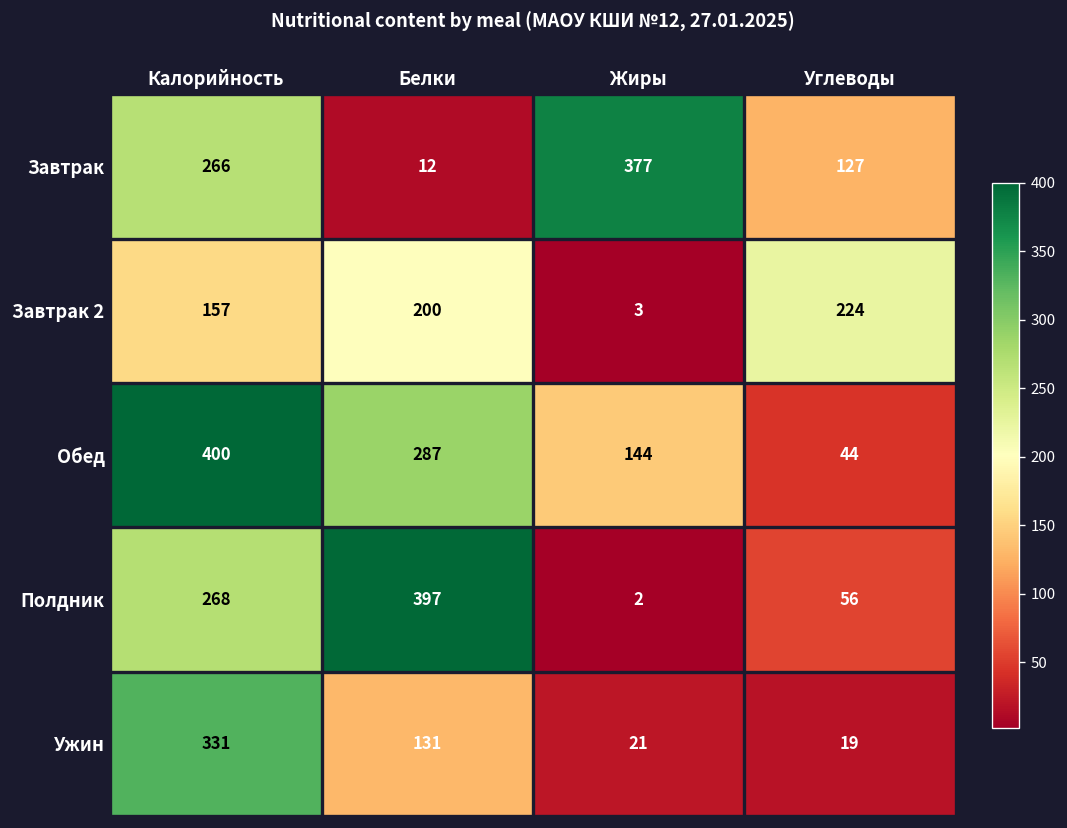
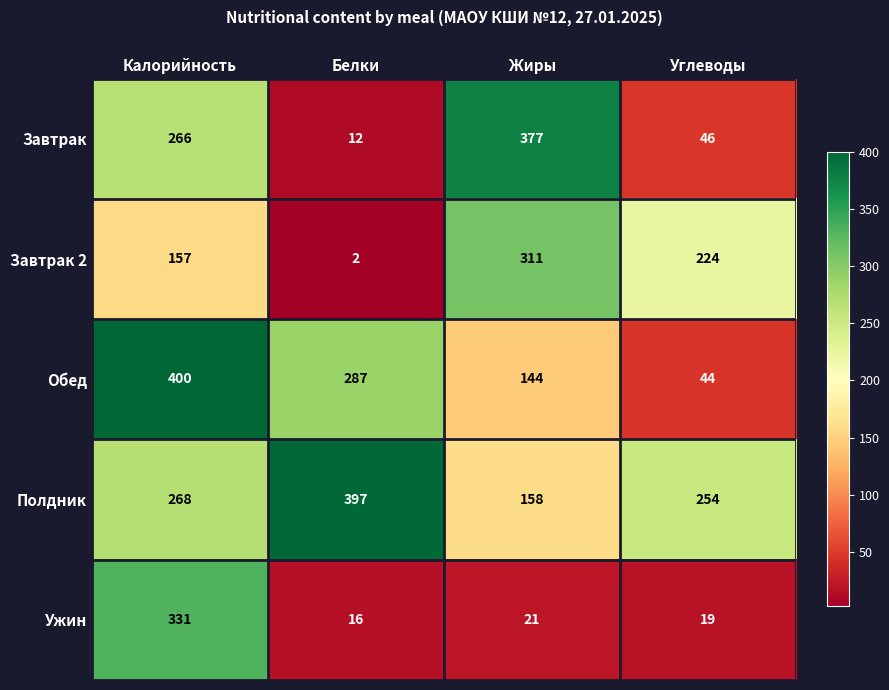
Завтрак, Углеводы: 127 -> 46
Завтрак 2, Белки: 200 -> 2
Завтрак 2, Жиры: 3 -> 311
Полдник, Жиры: 2 -> 158
Полдник, Углеводы: 56 -> 254
Ужин, Белки: 131 -> 16
